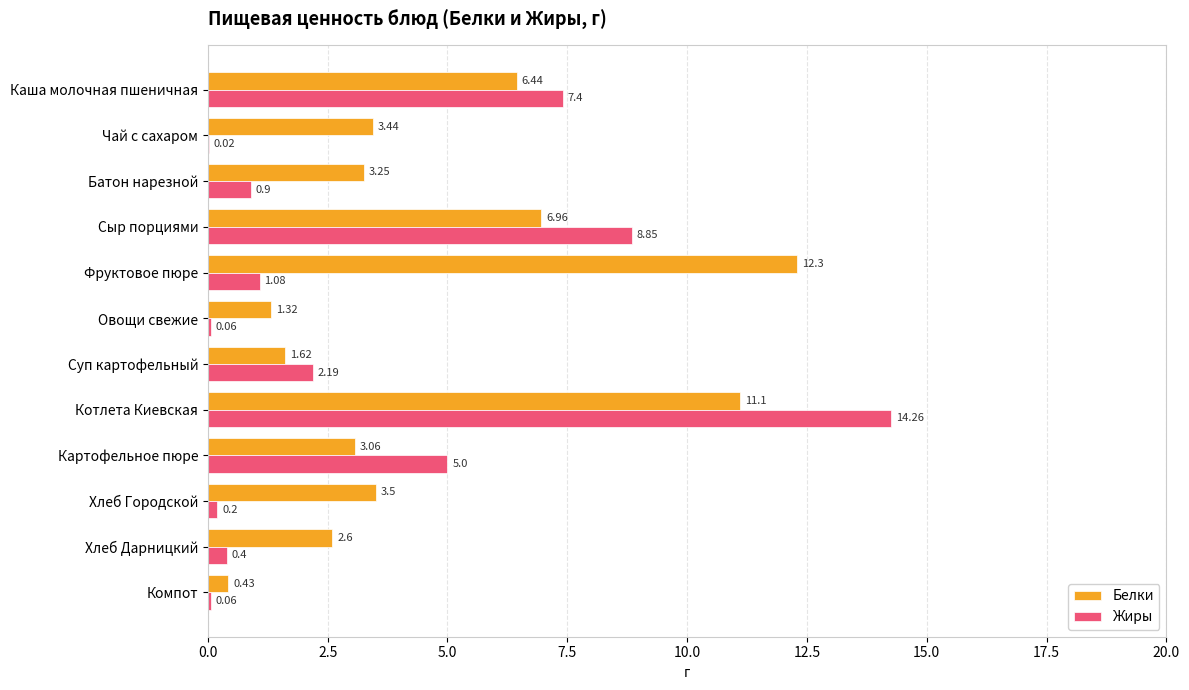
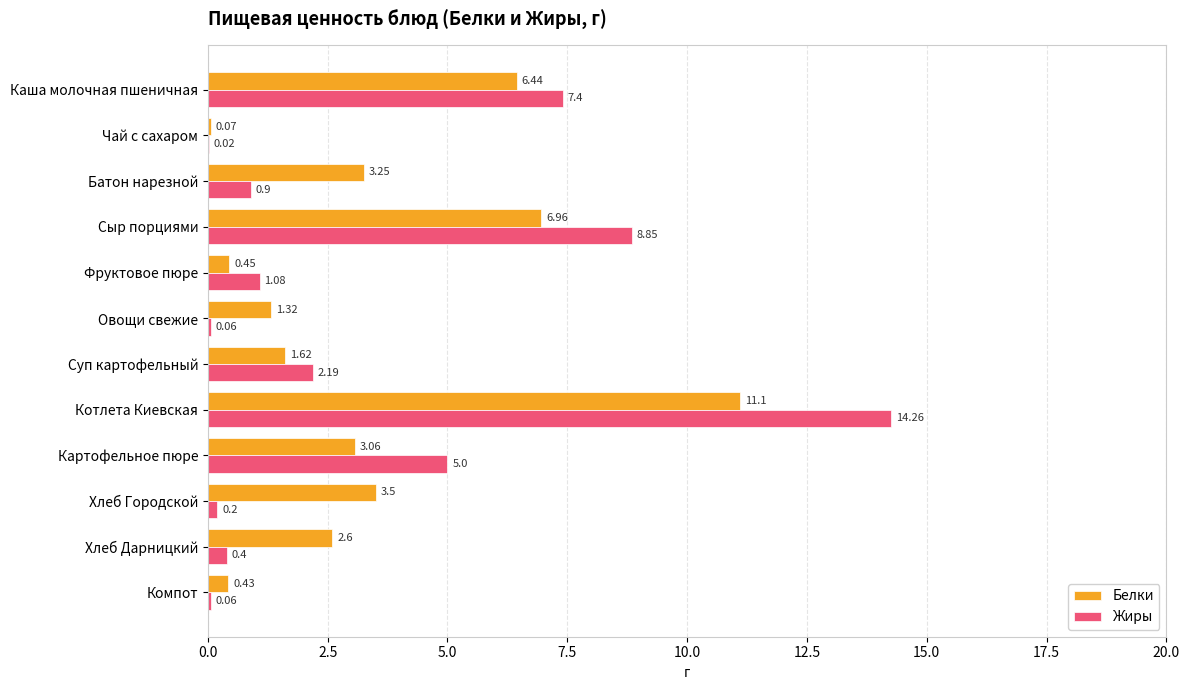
Белки, Чай с сахаром: 3.44 -> 0.07
Белки, Фруктовое пюре: 12.3 -> 0.45
